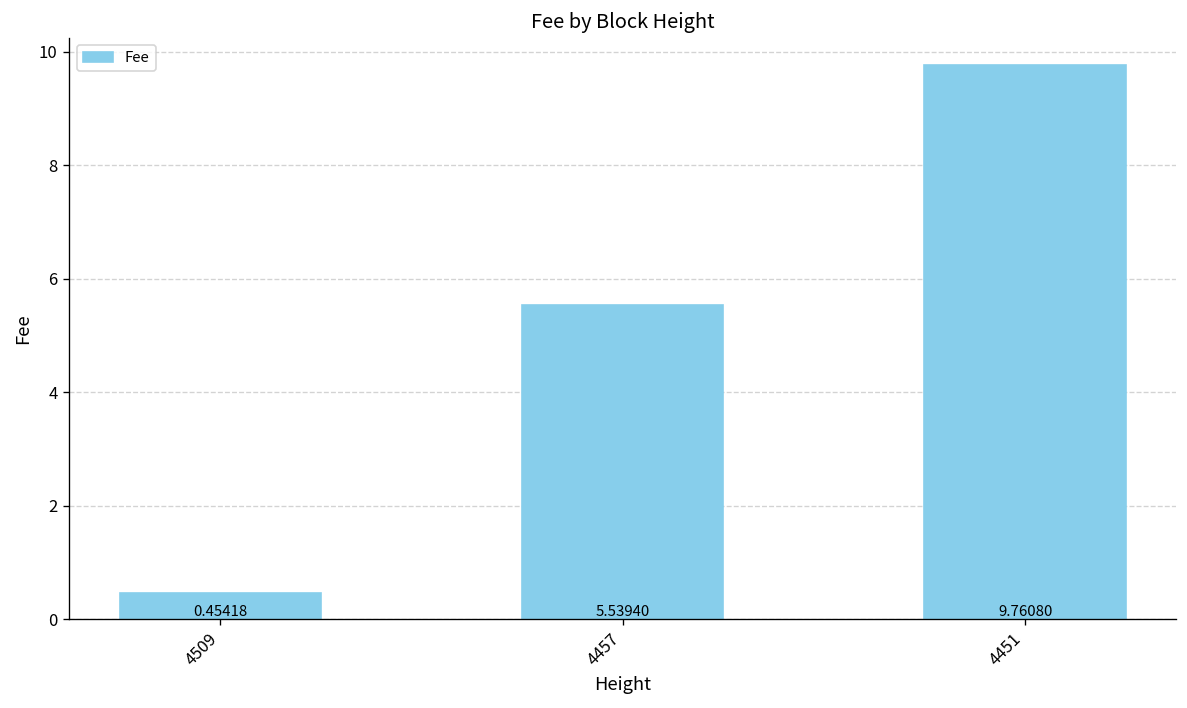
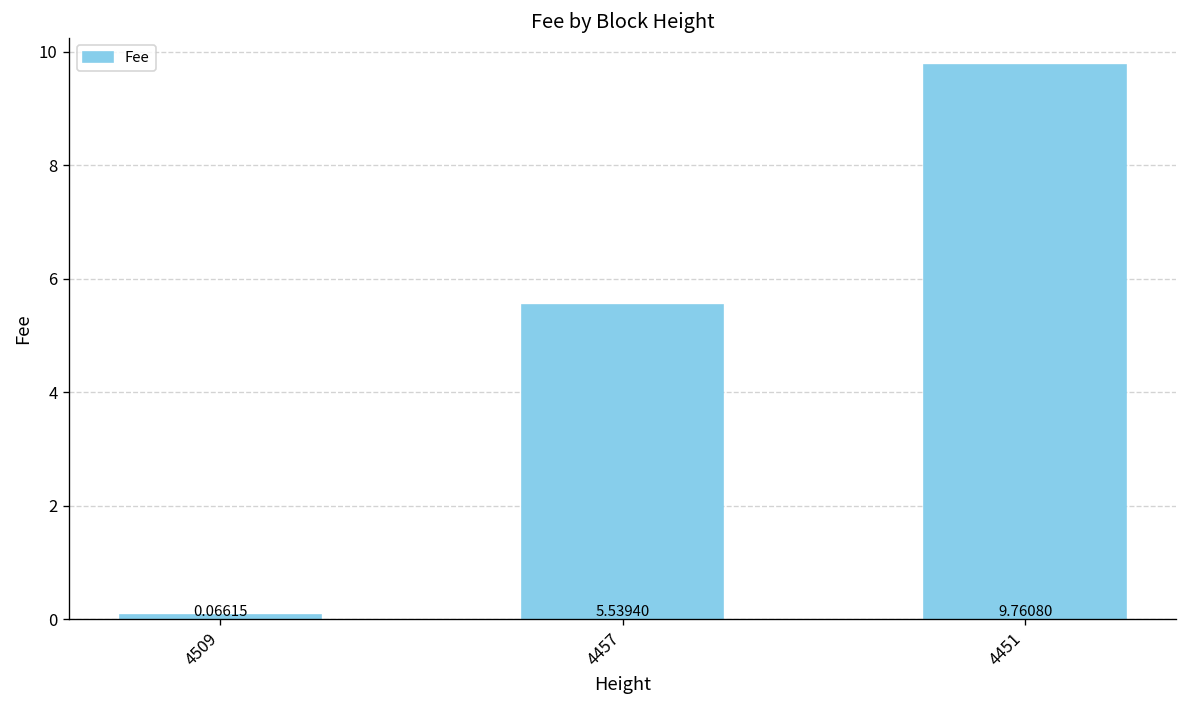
4509: 0.45418 -> 0.06615
